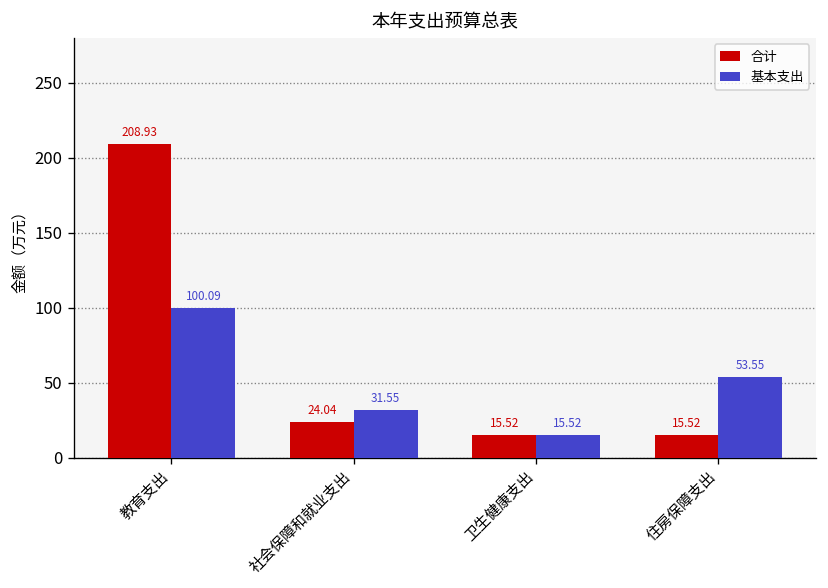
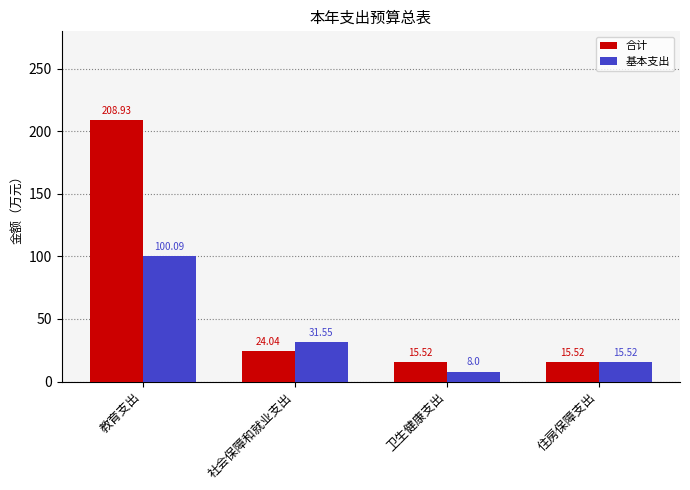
基本支出, 卫生健康支出: 15.52 -> 8.0
基本支出, 住房保障支出: 53.55 -> 15.52
